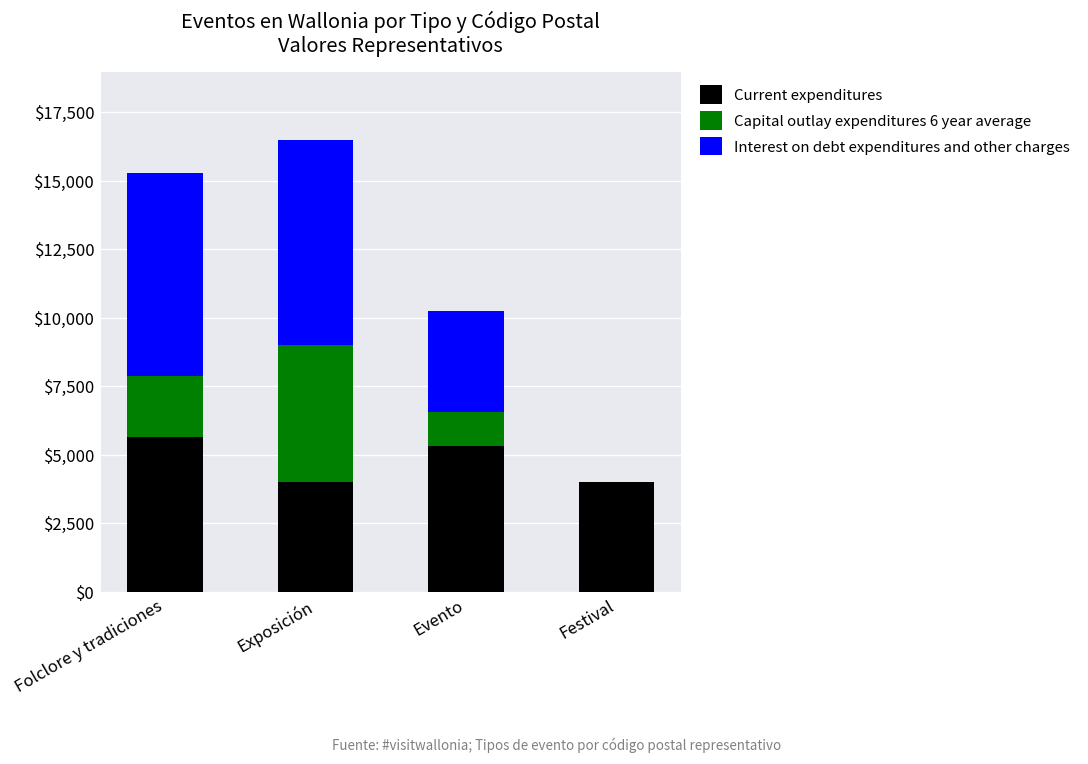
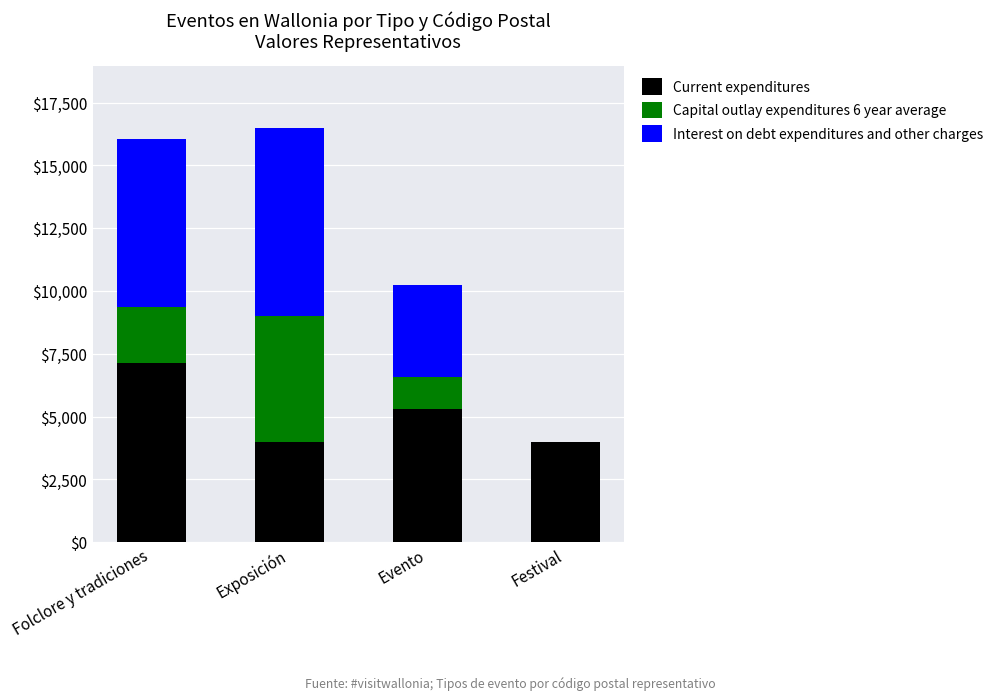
Current expenditures, Folclore y tradiciones: $5,600 -> $7,100
Interest on debt expenditures and other charges, Folclore y tradiciones: $7,400 -> $6,700
